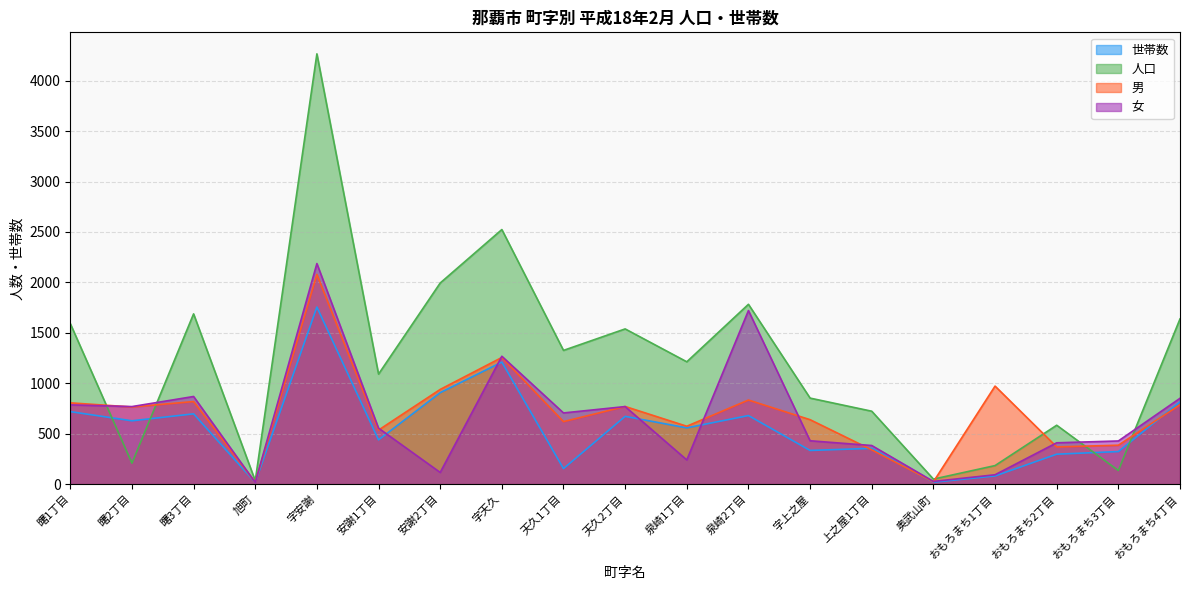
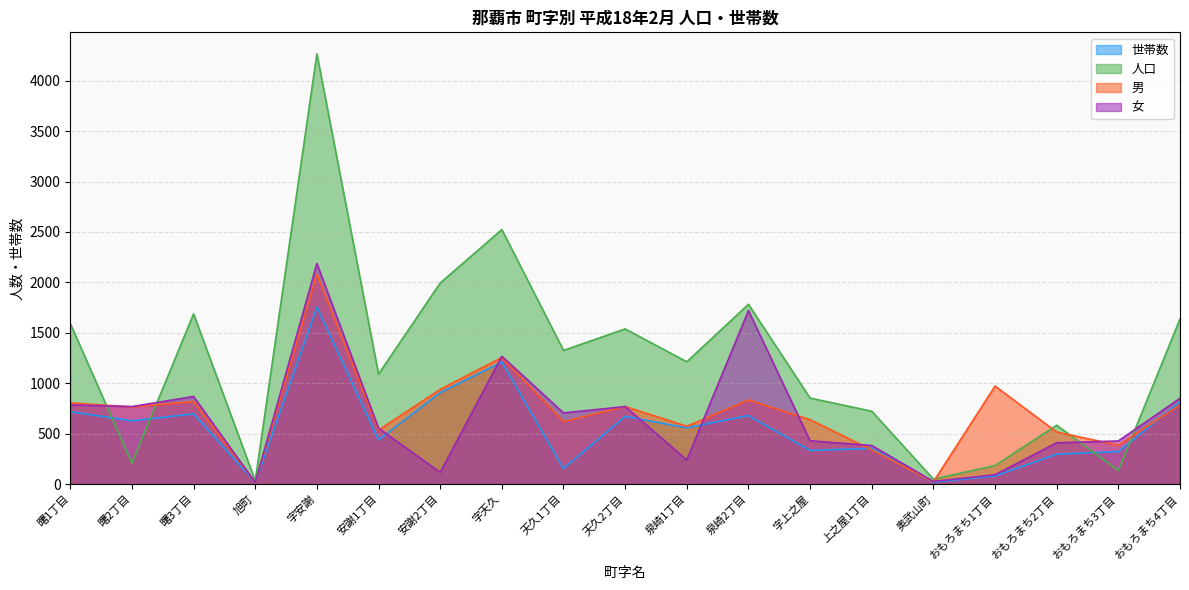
男, おもろまち2丁目: 370 -> 520
